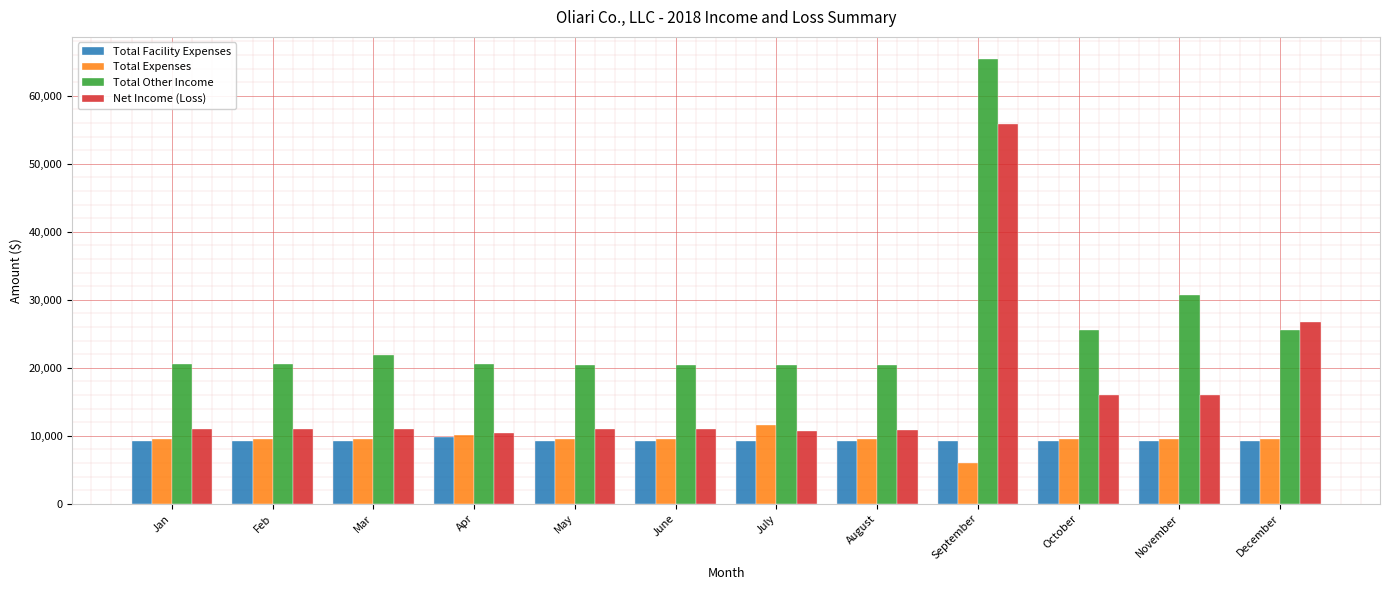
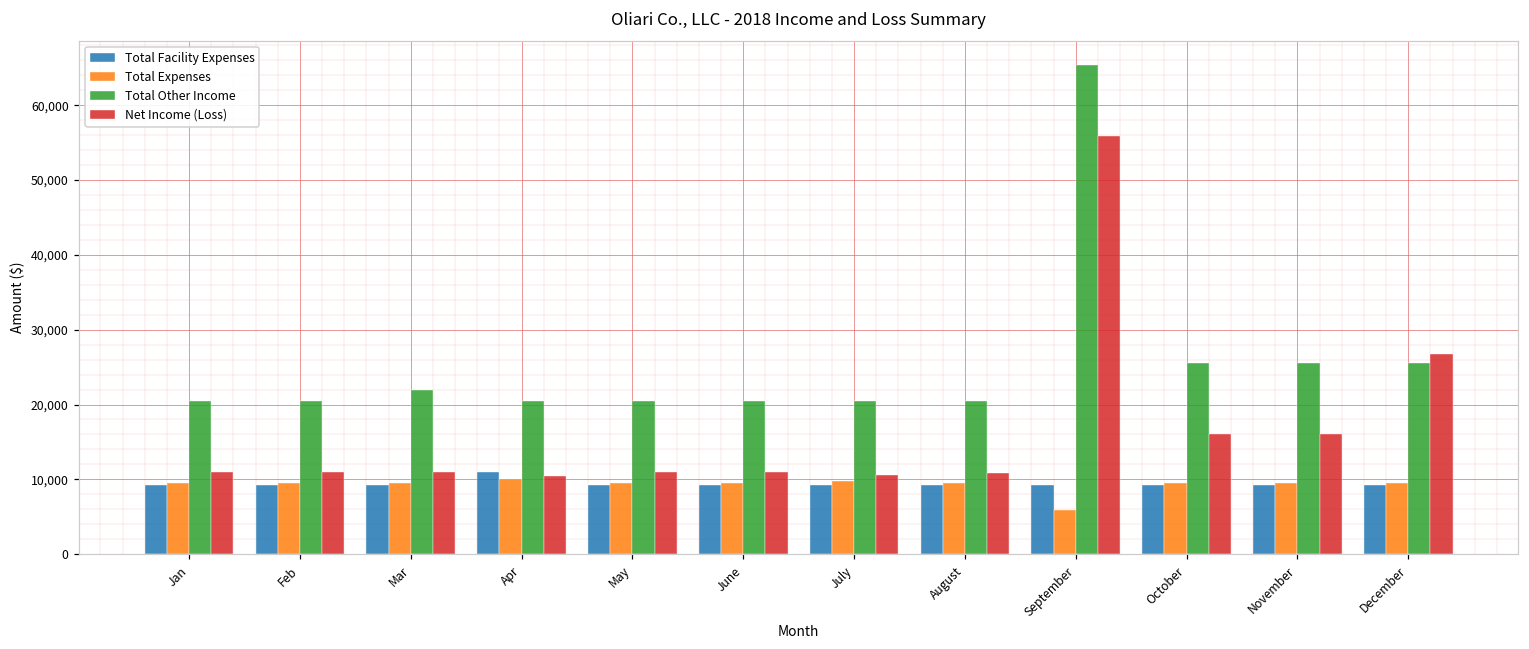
Total Facility Expenses, Apr: 10,000 -> 11,000
Total Expenses, July: 12,000 -> 10,000
Total Other Income, November: 31,000 -> 26,000
